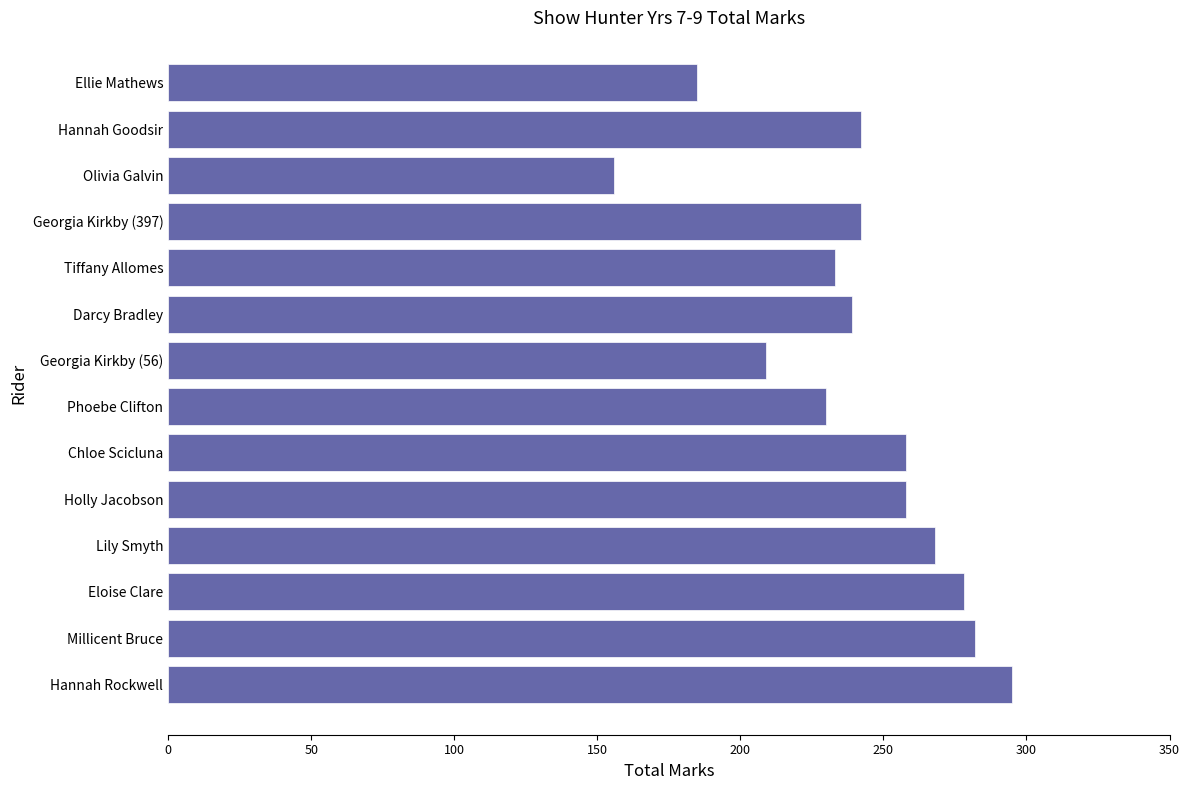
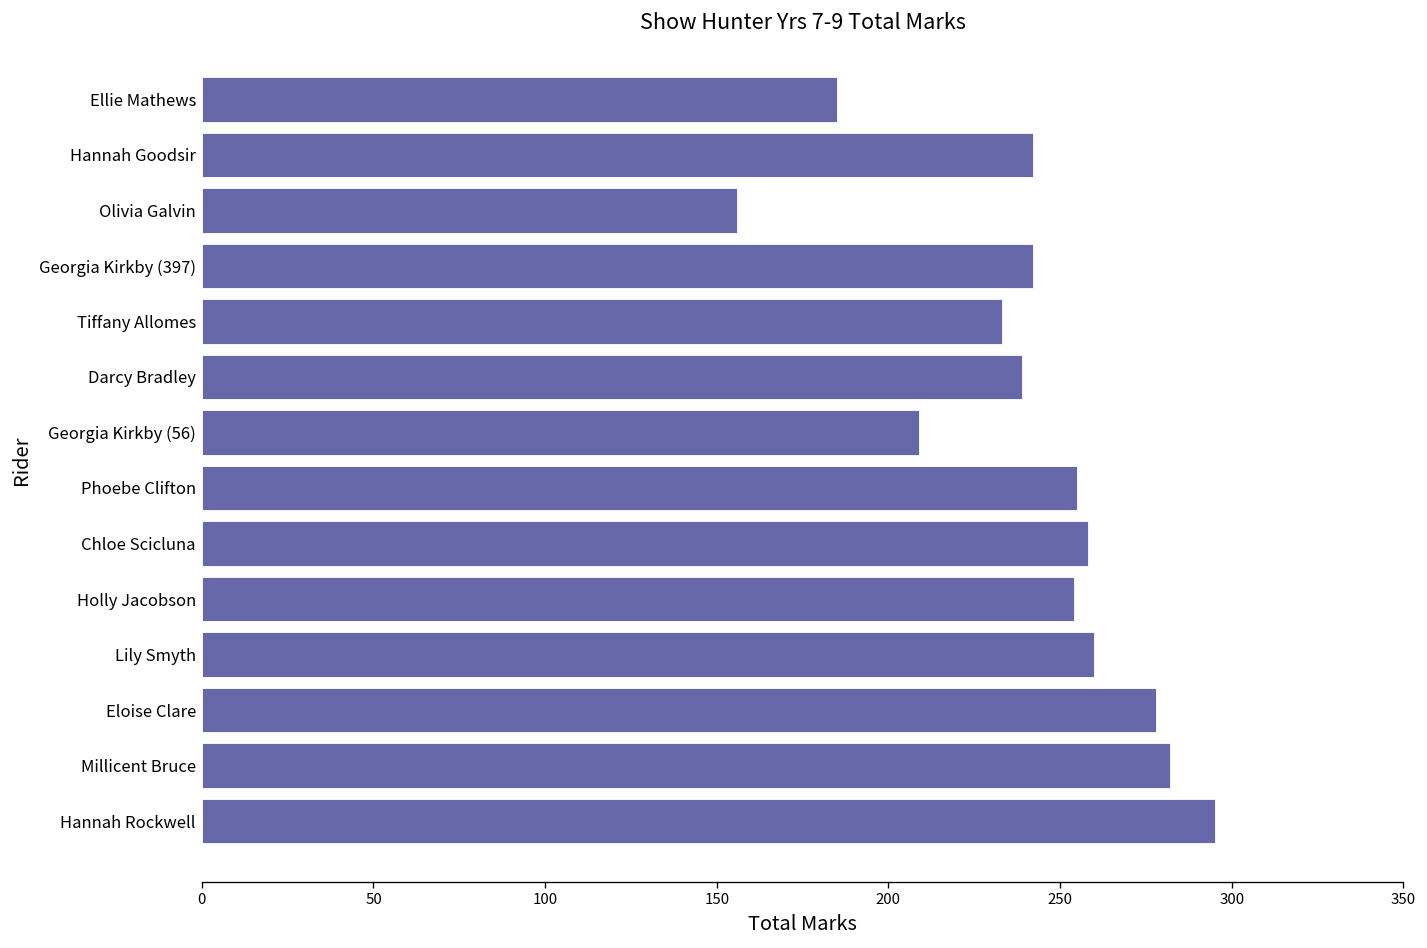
Phoebe Clifton: 230 -> 255
Holly Jacobson: 258 -> 254
Lily Smyth: 268 -> 260
